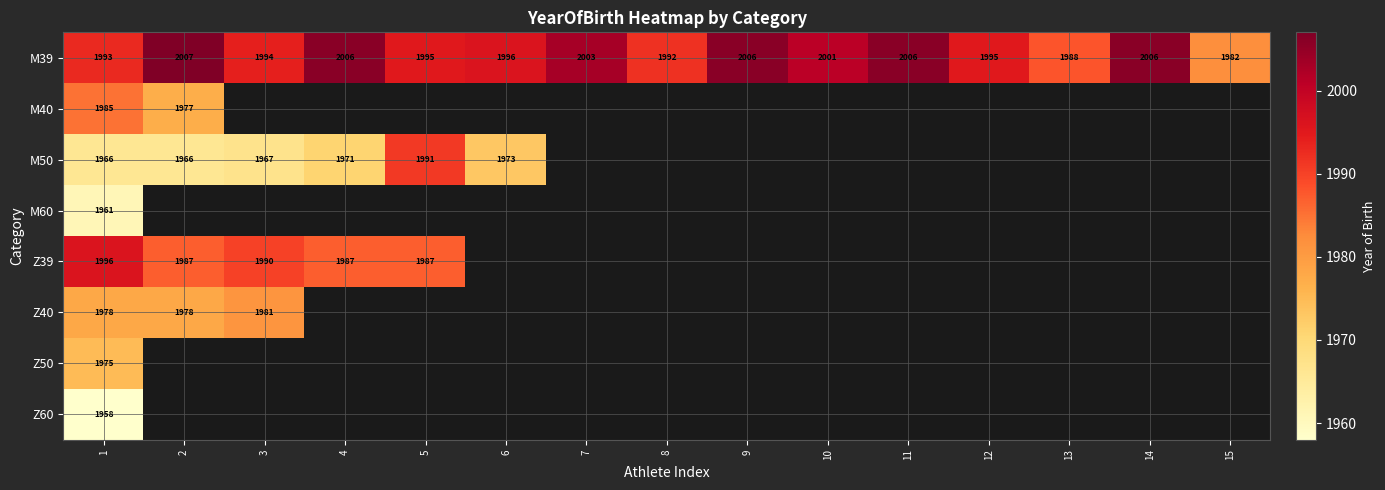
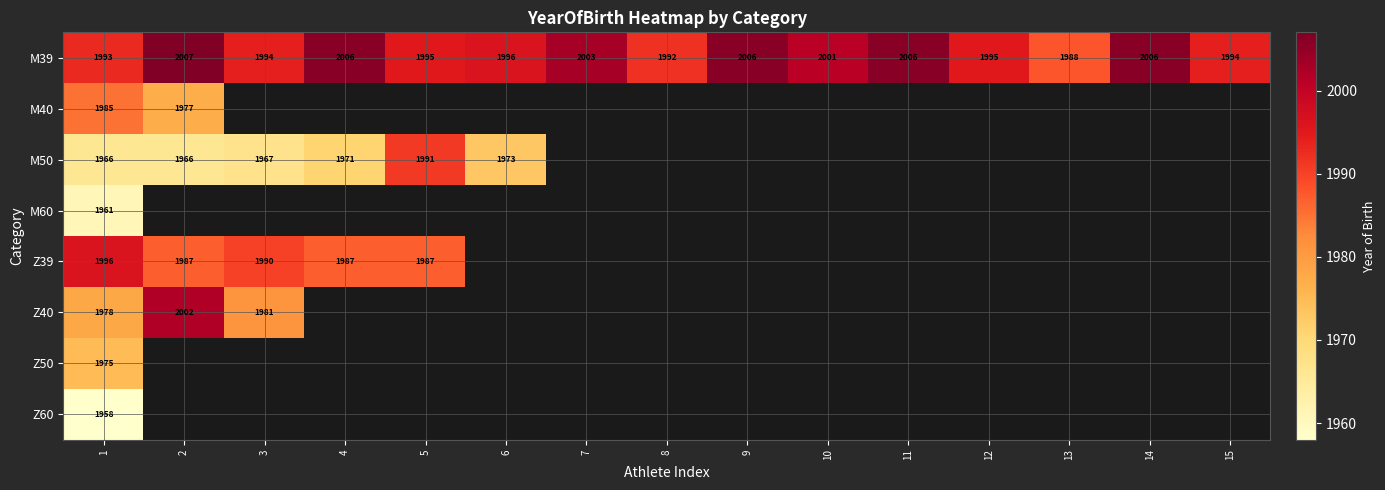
M39, 15: 1982 -> 1994
Z40, 2: 1978 -> 2002
